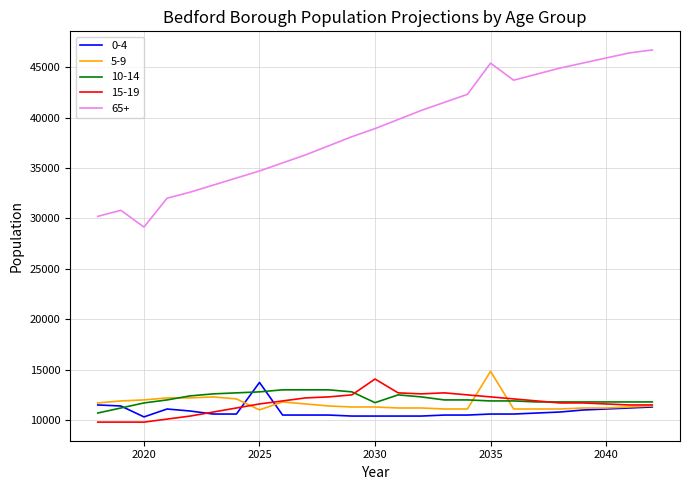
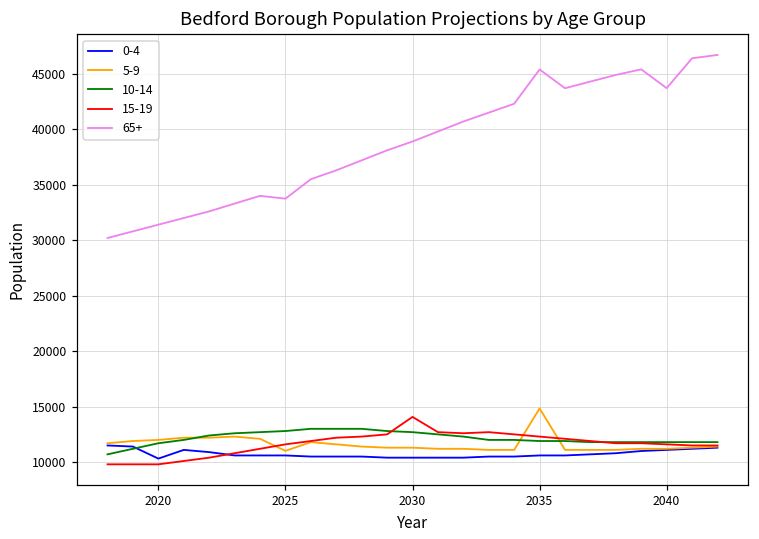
65+, 2020: 29100 -> 31400
0-4, 2025: 13700 -> 10600
65+, 2025: 34700 -> 33700
10-14, 2030: 11700 -> 12700
65+, 2040: 45900 -> 43700
